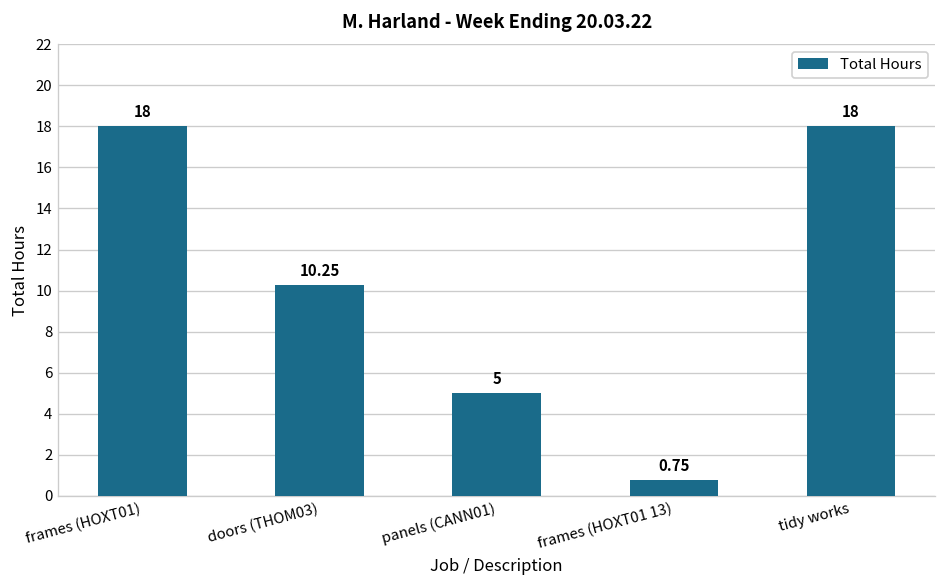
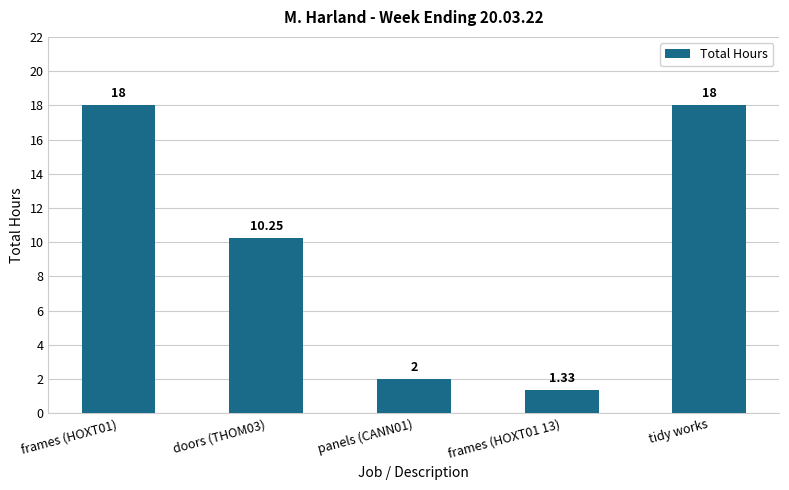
panels (CANN01): 5 -> 2
frames (HOXT01 13): 0.75 -> 1.33
